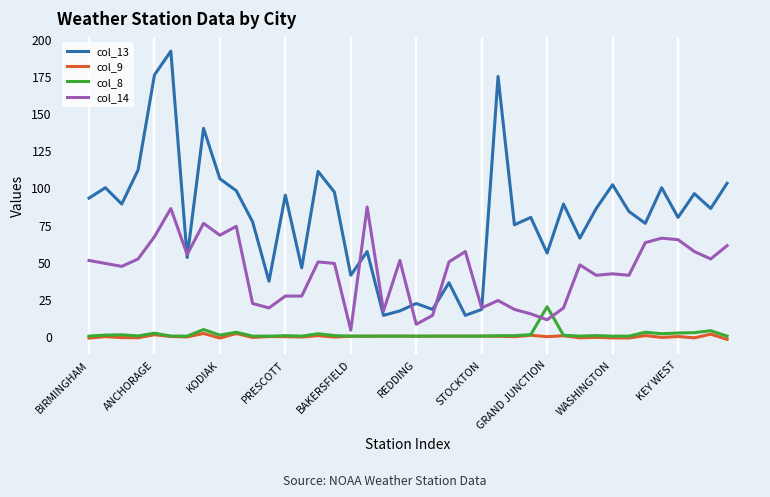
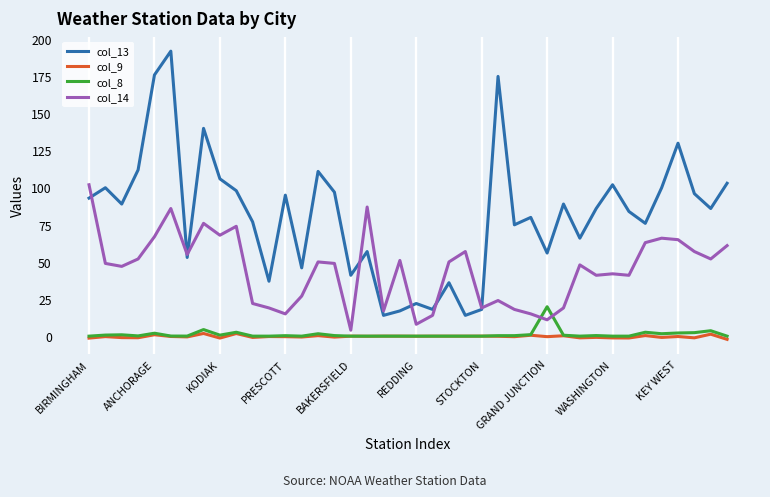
col_14, BIRMINGHAM: 51 -> 102
col_14, PRESCOTT: 27 -> 15
col_13, KEY WEST: 80 -> 130
